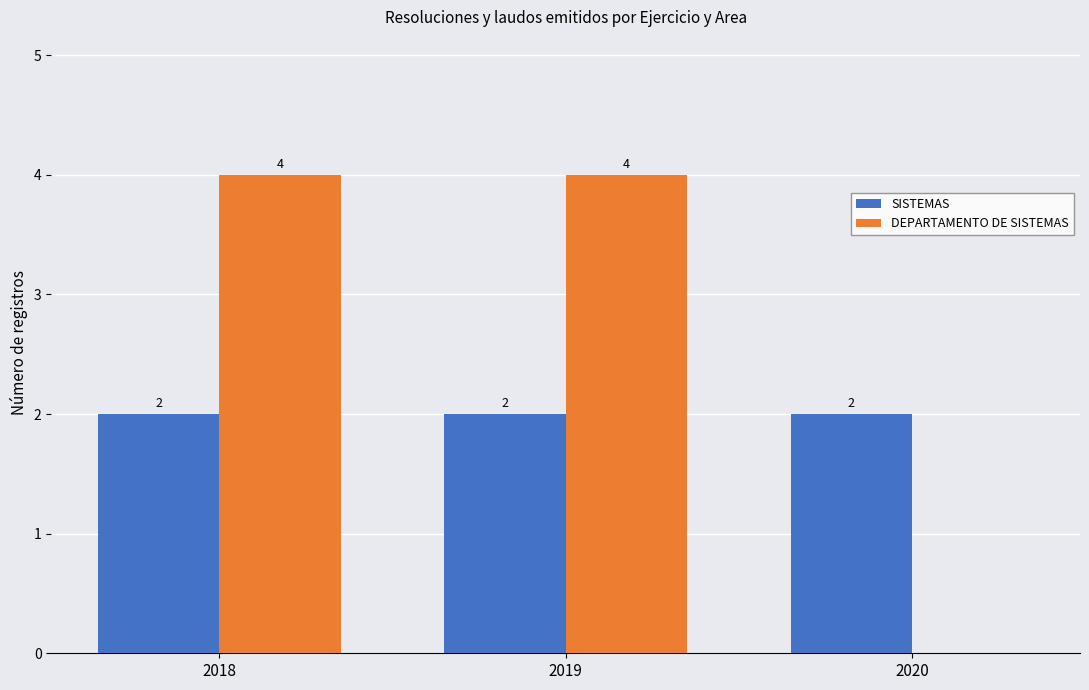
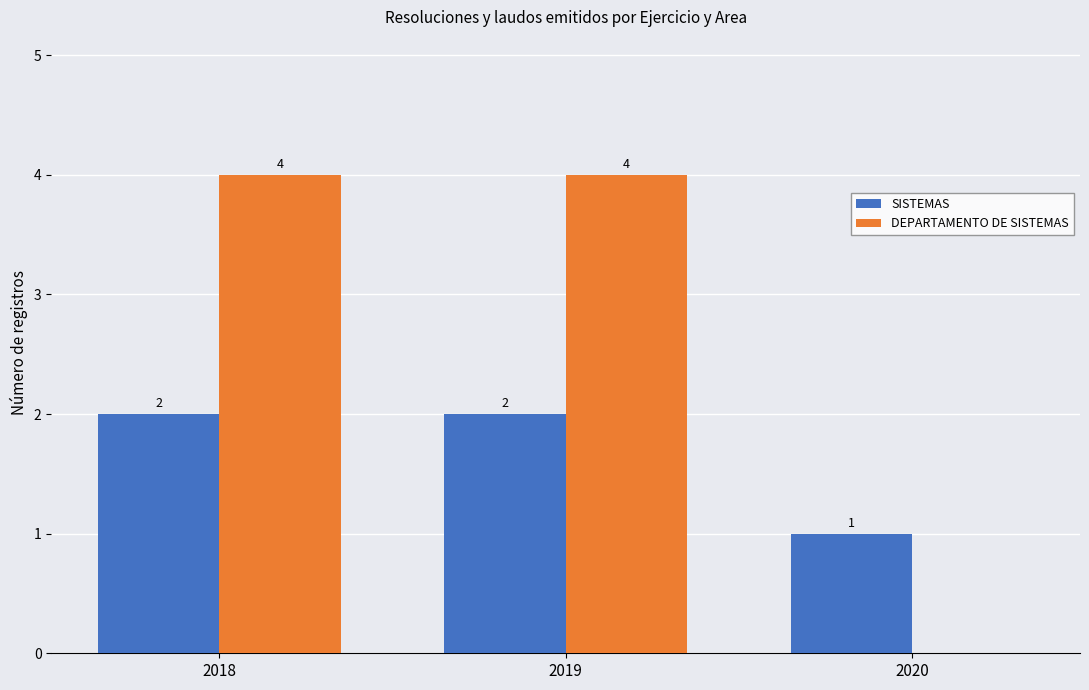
SISTEMAS, 2020: 2 -> 1
